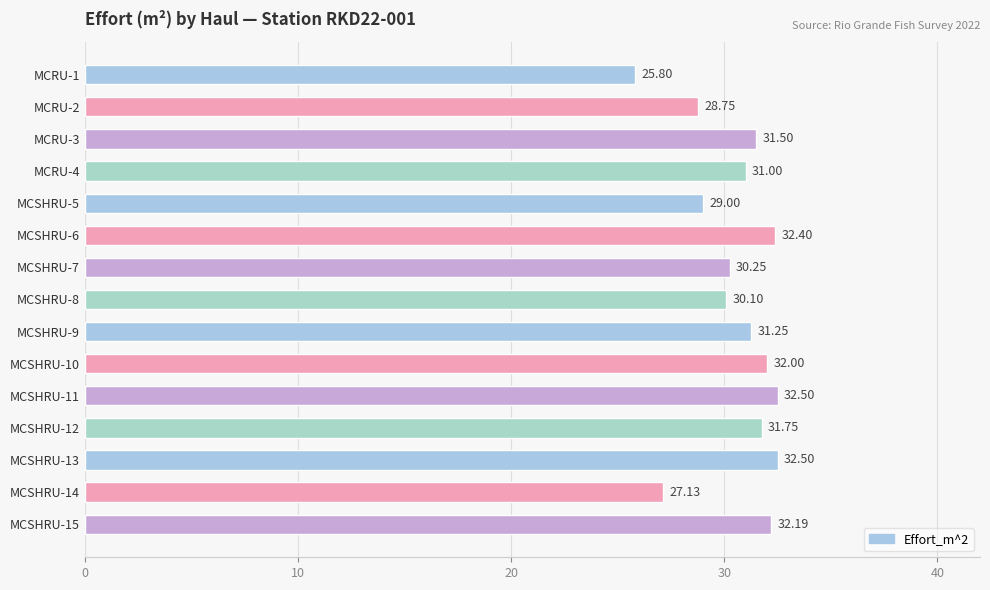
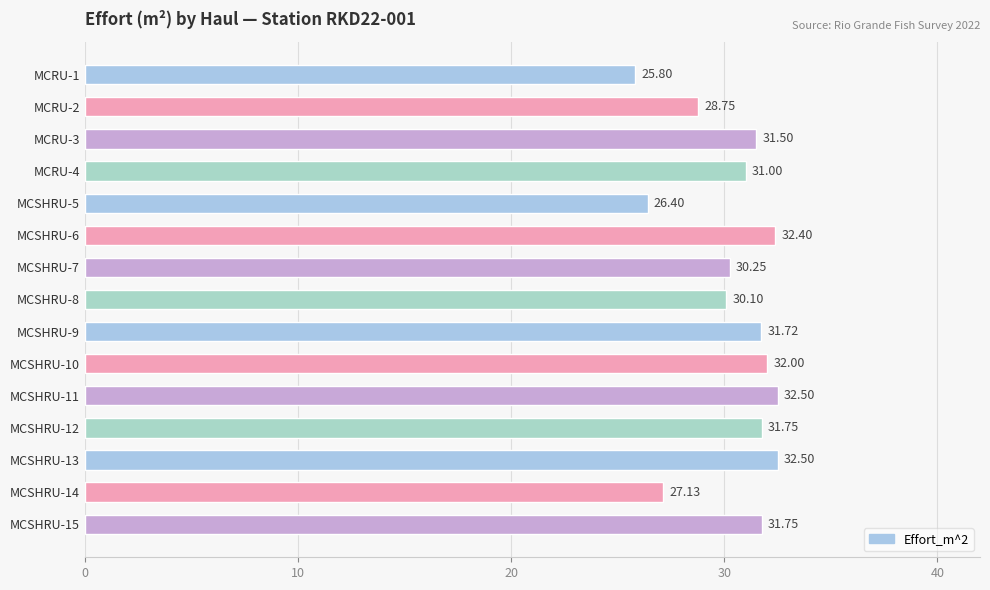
MCSHRU-5: 29.00 -> 26.40
MCSHRU-9: 31.25 -> 31.72
MCSHRU-15: 32.19 -> 31.75
